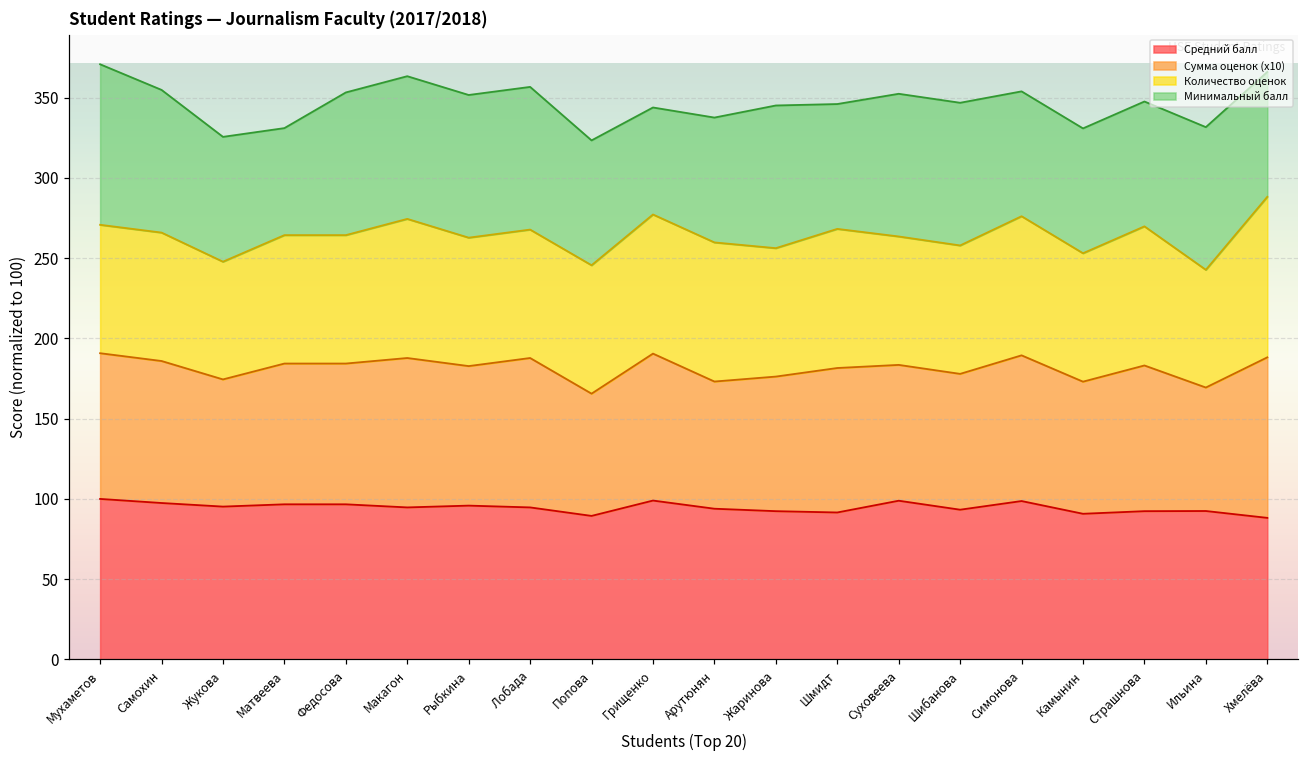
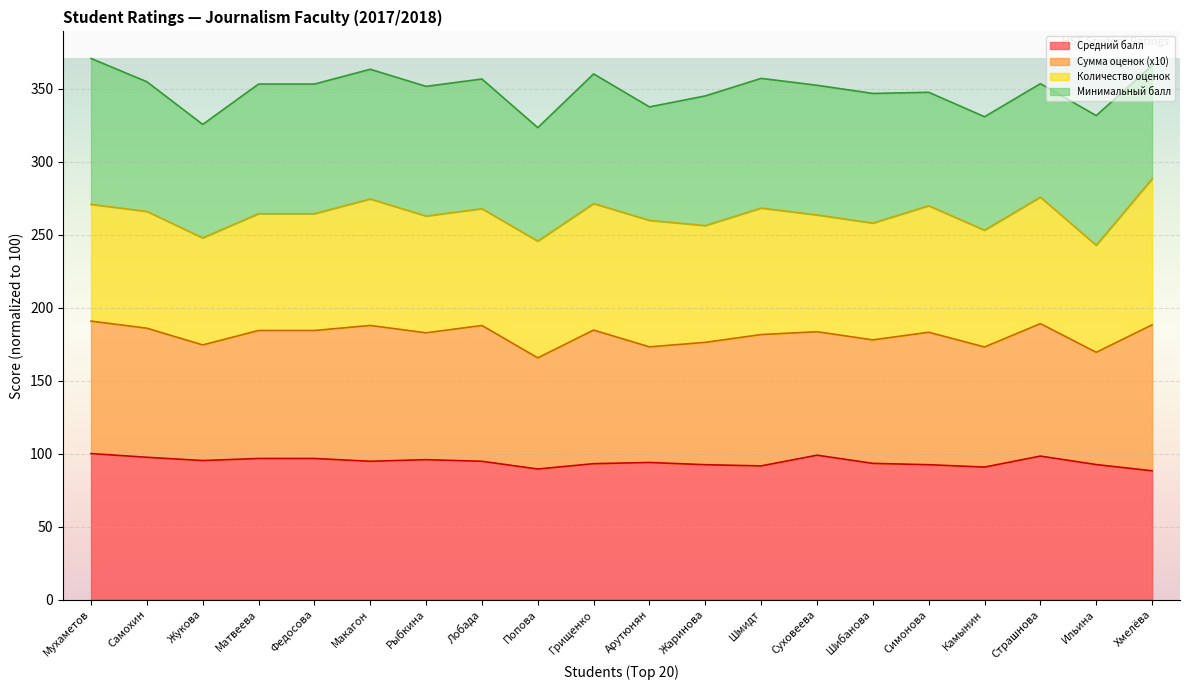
Минимальный балл, Матвеева: 67 -> 89
Средний балл, Грищенко: 99 -> 93
Минимальный балл, Грищенко: 67 -> 89
Минимальный балл, Шмидт: 78 -> 89
Средний балл, Симонова: 99 -> 92
Средний балл, Страшнова: 92 -> 98
